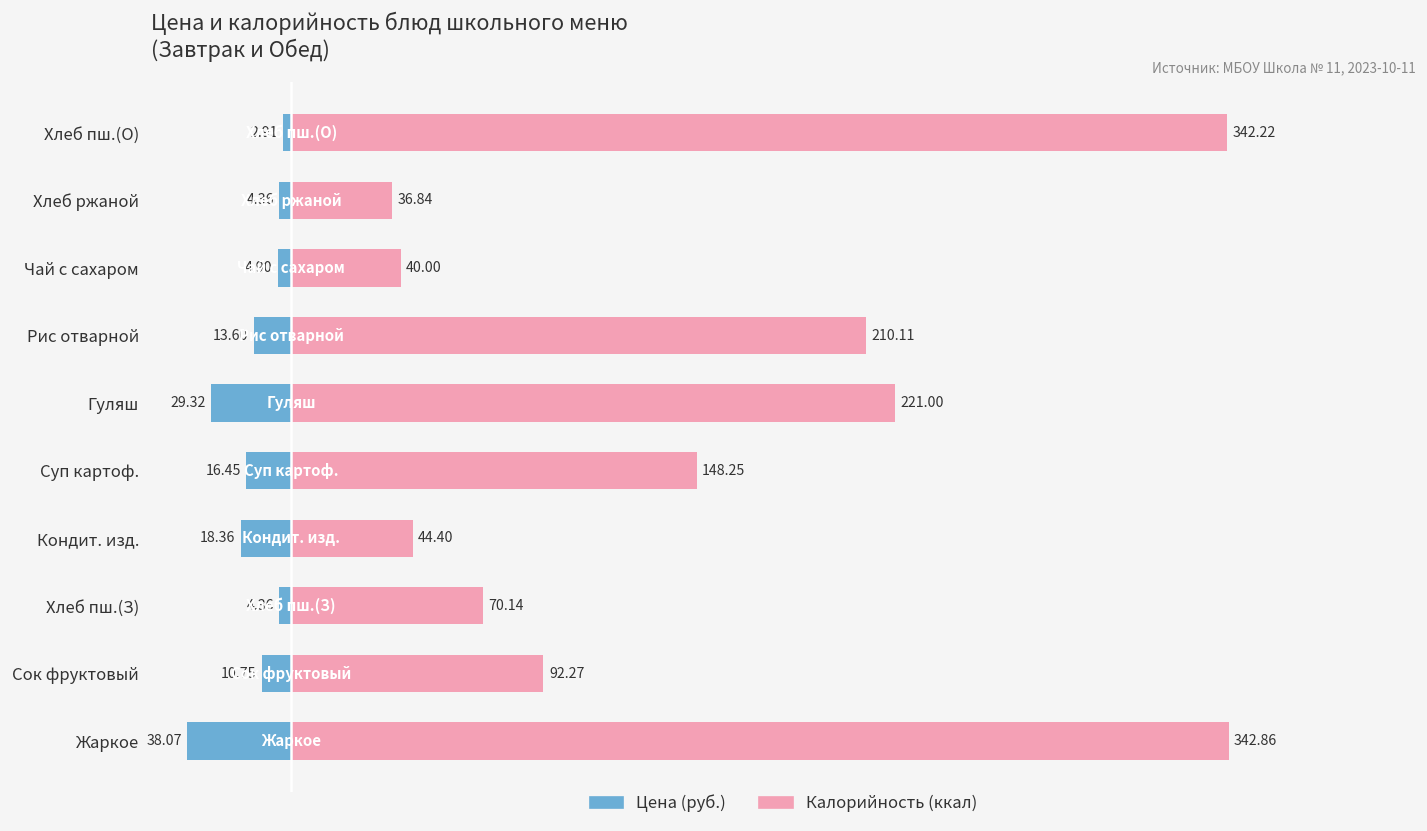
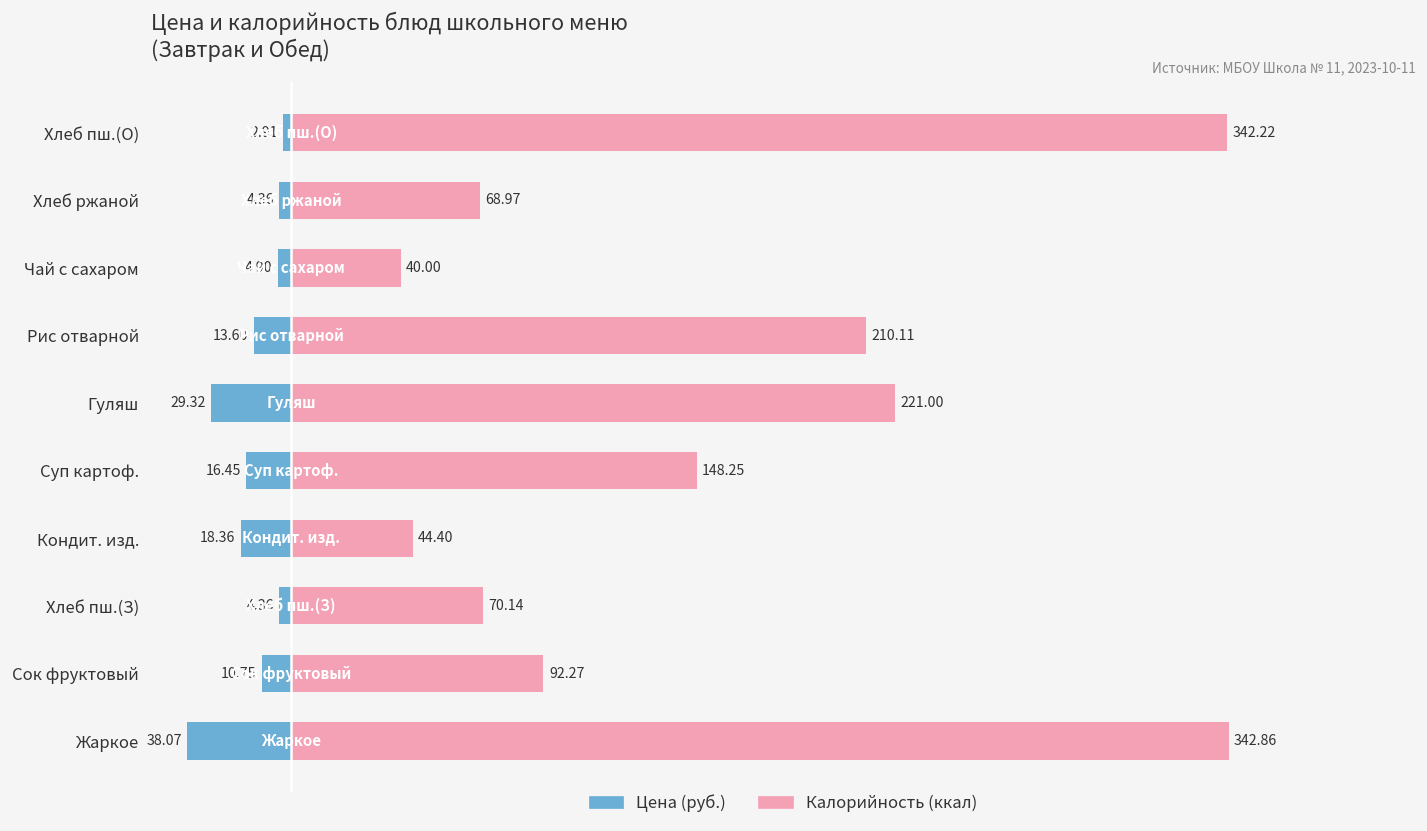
Калорийность (ккал), Хлеб ржаной: 36.84 -> 68.97
